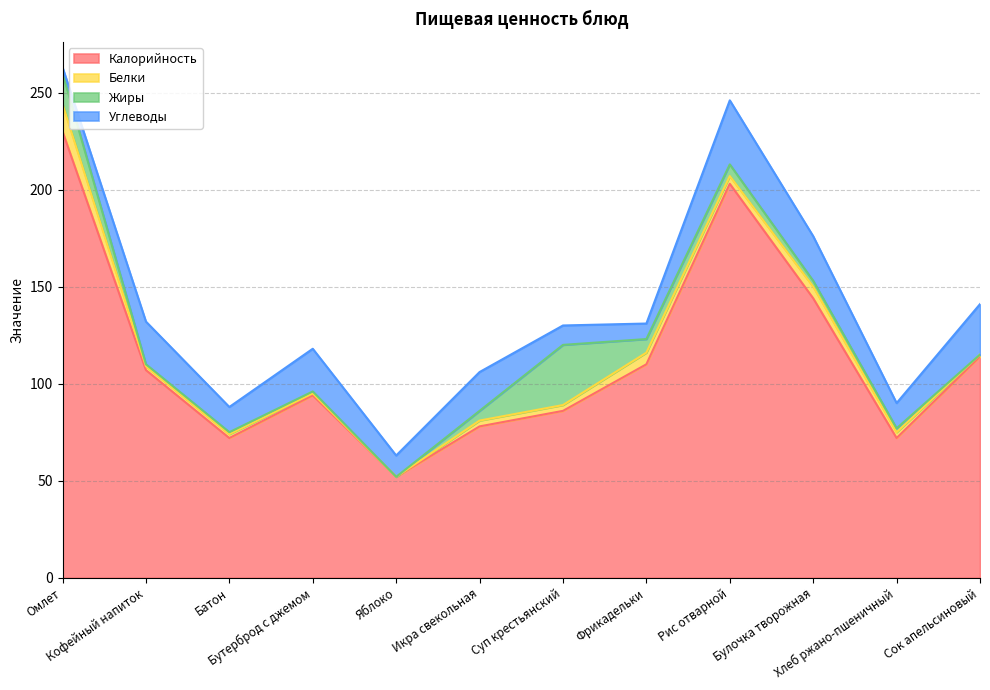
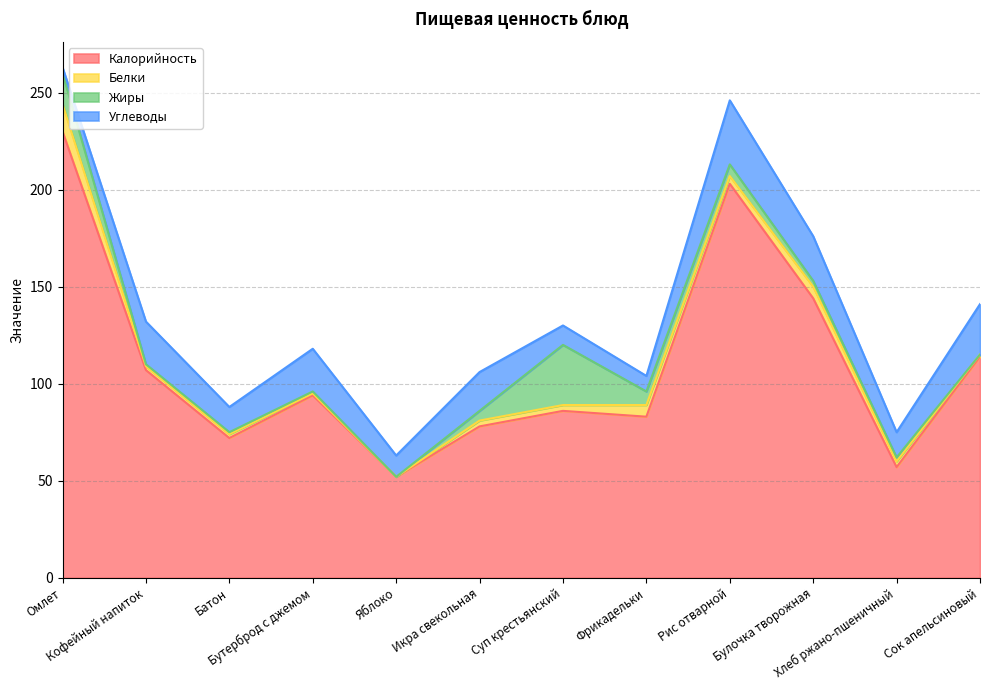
Калорийность, Фрикадельки: 110 -> 83
Калорийность, Хлеб ржано-пшеничный: 72 -> 57
